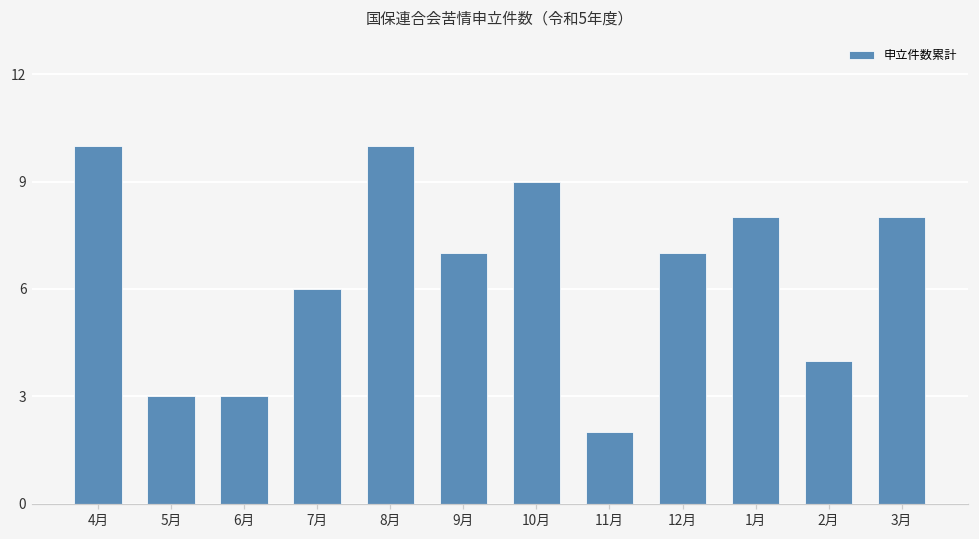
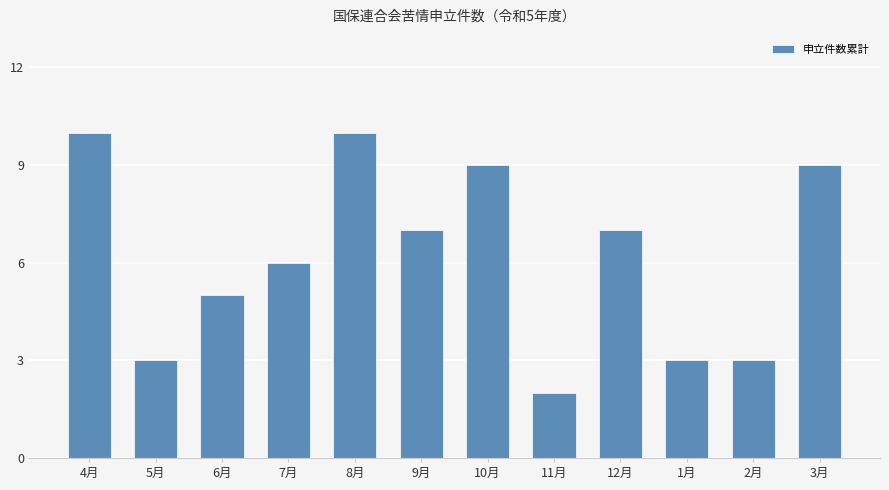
6月: 3 -> 5
1月: 8 -> 3
2月: 4 -> 3
3月: 8 -> 9
